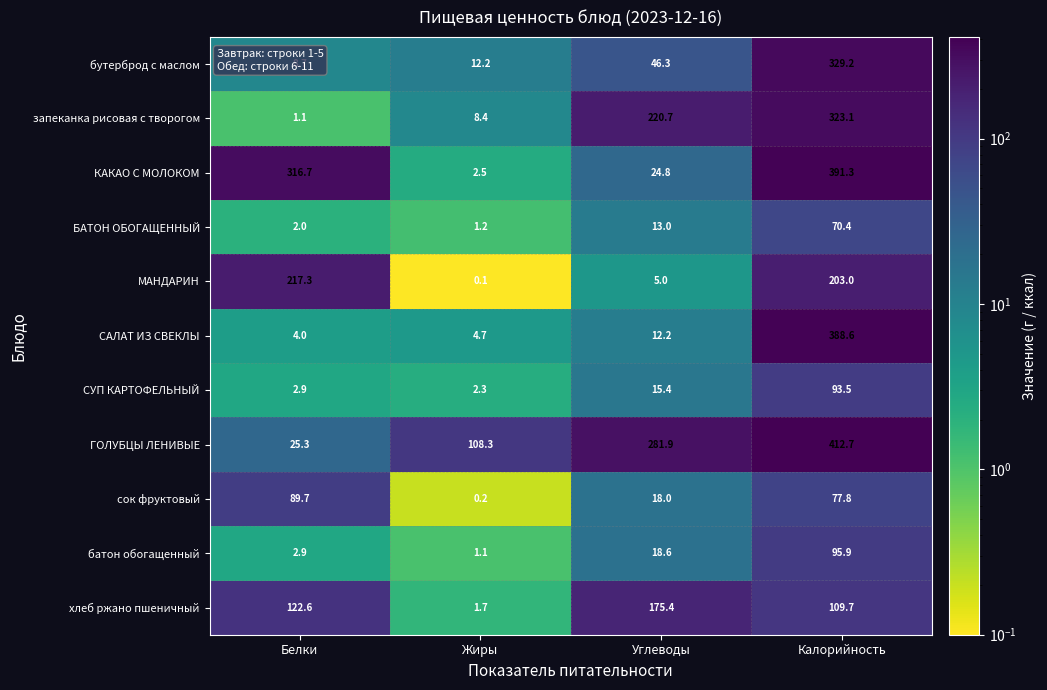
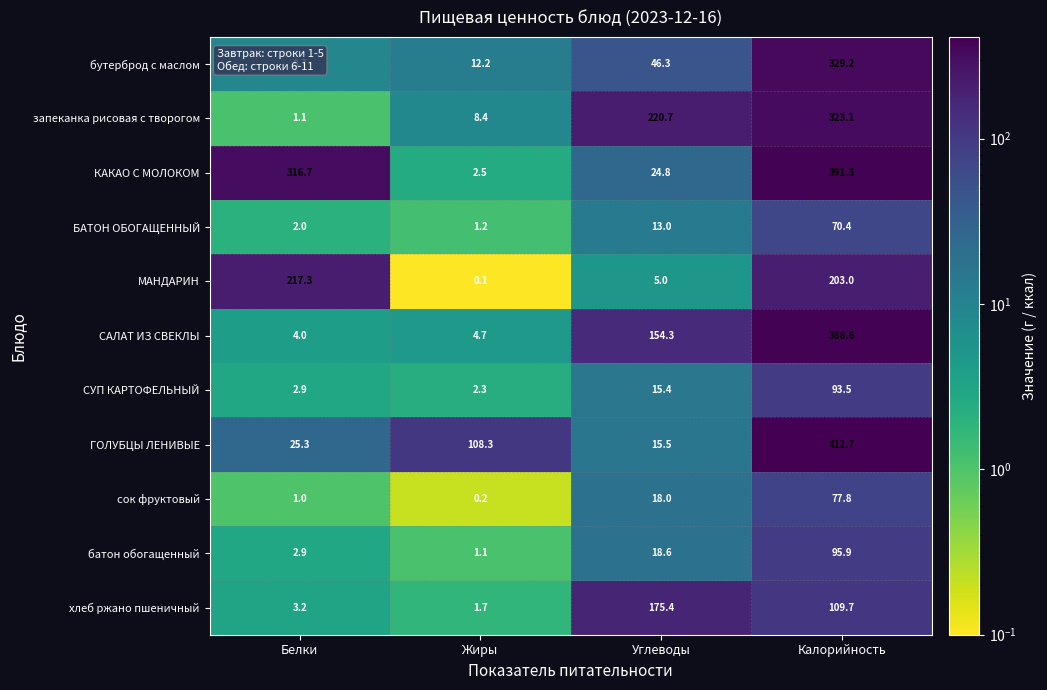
САЛАТ ИЗ СВЕКЛЫ, Углеводы: 12.2 -> 154.3
ГОЛУБЦЫ ЛЕНИВЫЕ, Углеводы: 281.9 -> 15.5
сок фруктовый, Белки: 89.7 -> 1.0
хлеб ржано пшеничный, Белки: 122.6 -> 3.2
